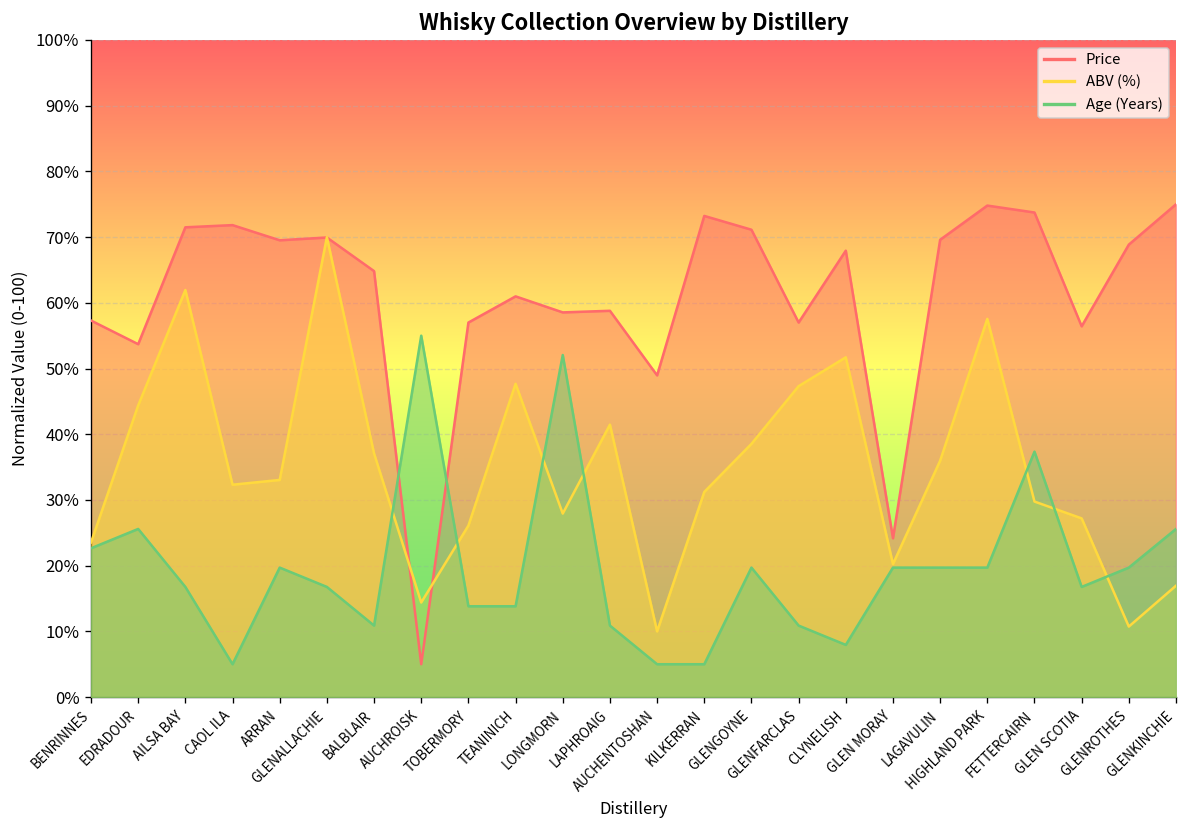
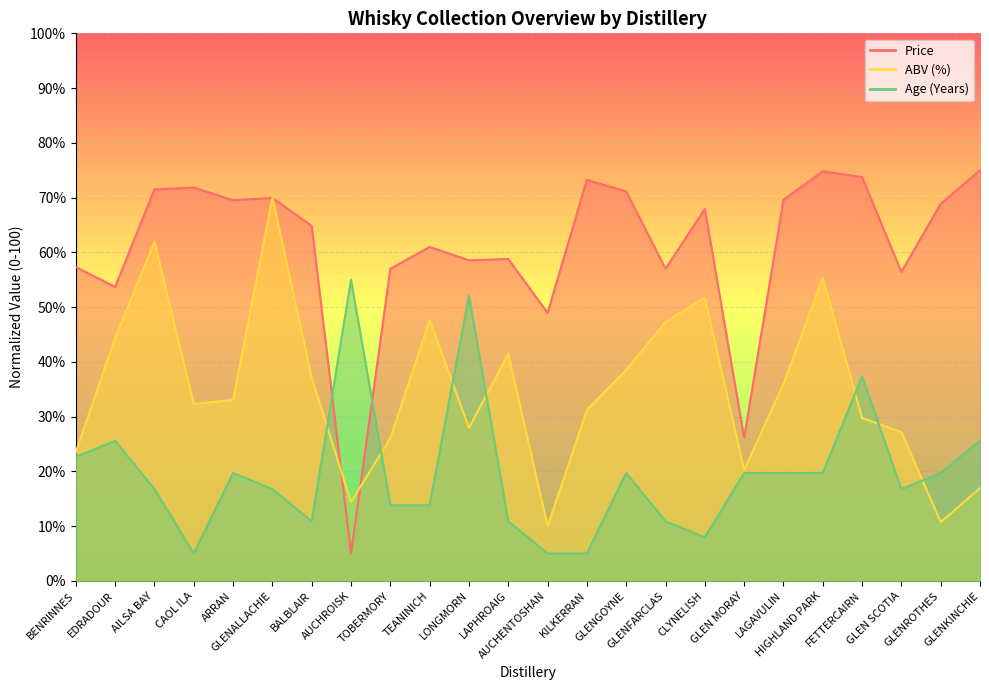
Price, GLEN MORAY: 24% -> 26%
ABV (%), HIGHLAND PARK: 58% -> 55%
